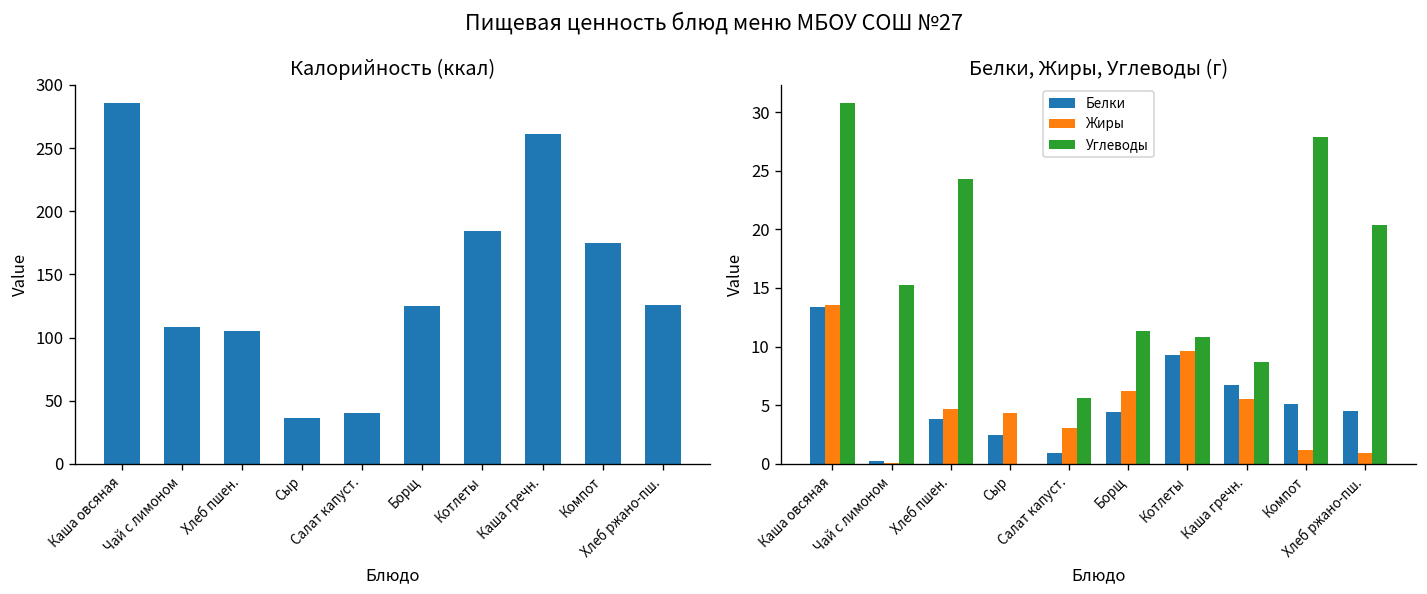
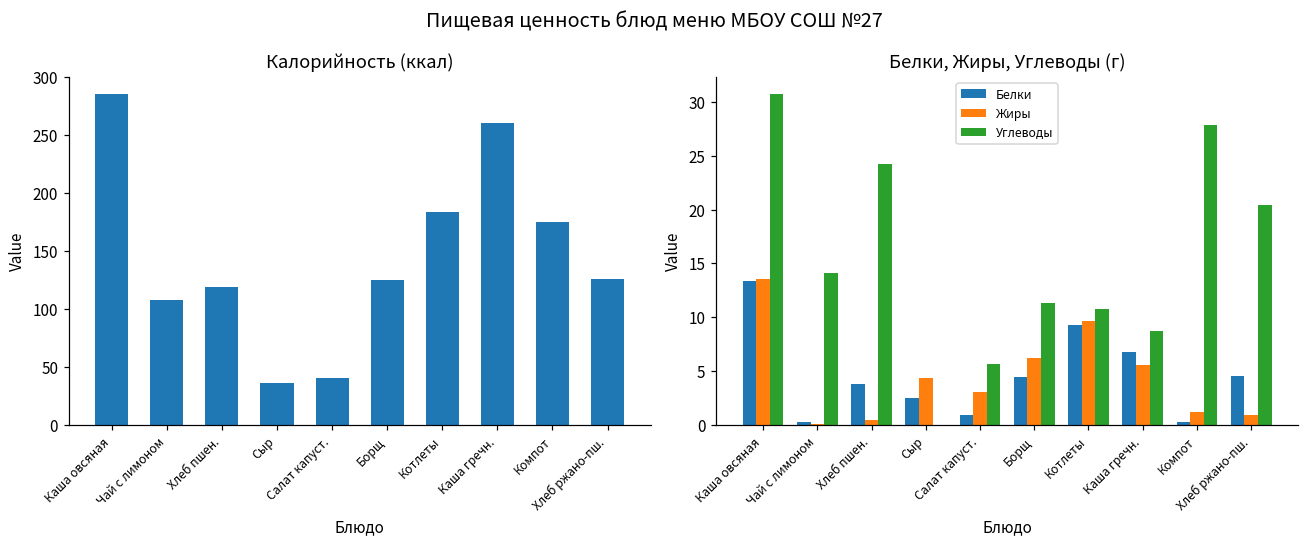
Калорийность (ккал), Хлеб пшен.: 105 -> 119
Белки, Жиры, Углеводы (г), Углеводы, Чай с лимоном: 15 -> 14
Белки, Жиры, Углеводы (г), Жиры, Хлеб пшен.: 5 -> 0
Белки, Жиры, Углеводы (г), Белки, Компот: 5 -> 0
